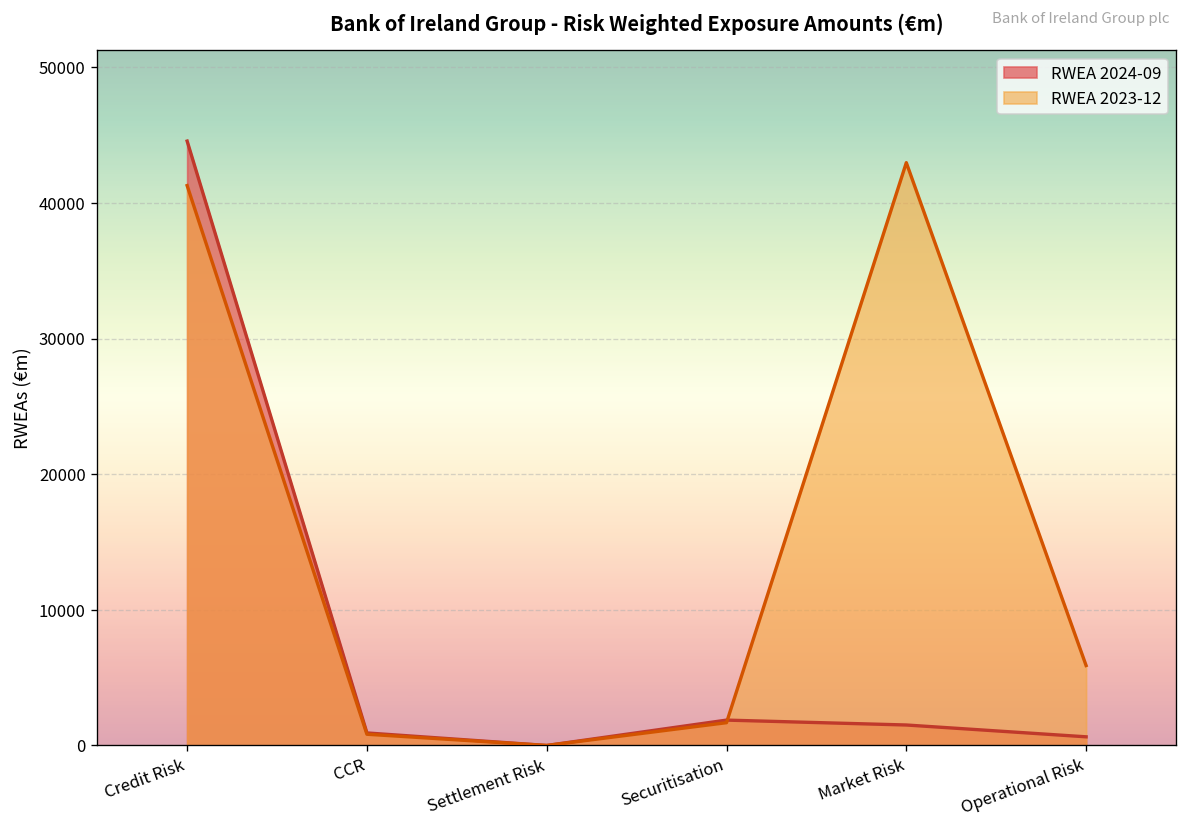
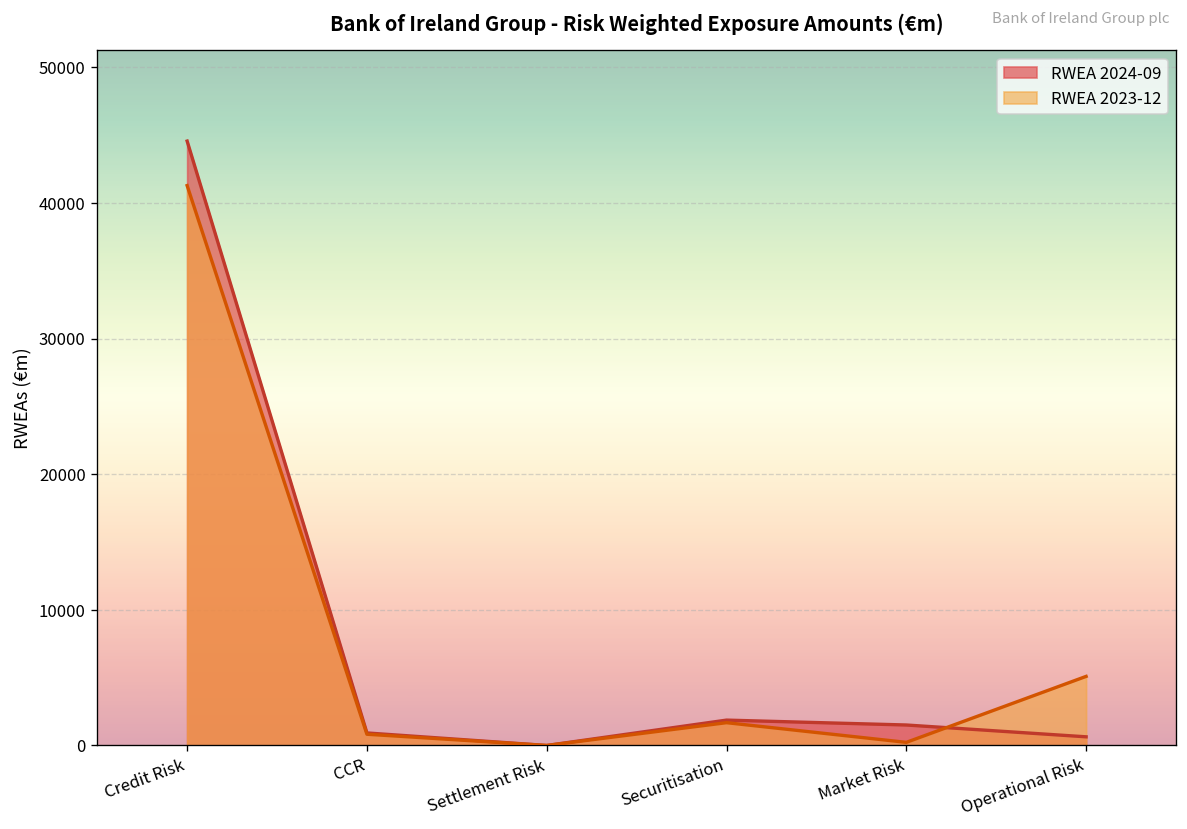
RWEA 2023-12, Market Risk: 43000 -> 200
RWEA 2023-12, Operational Risk: 5900 -> 5100
